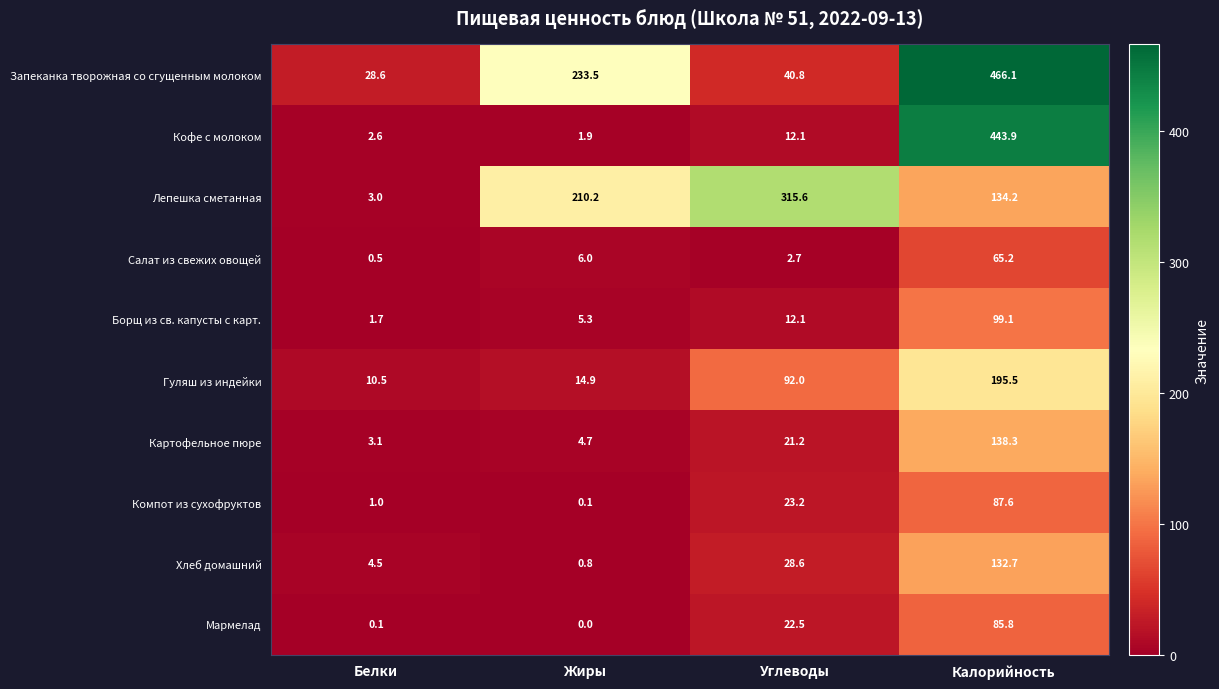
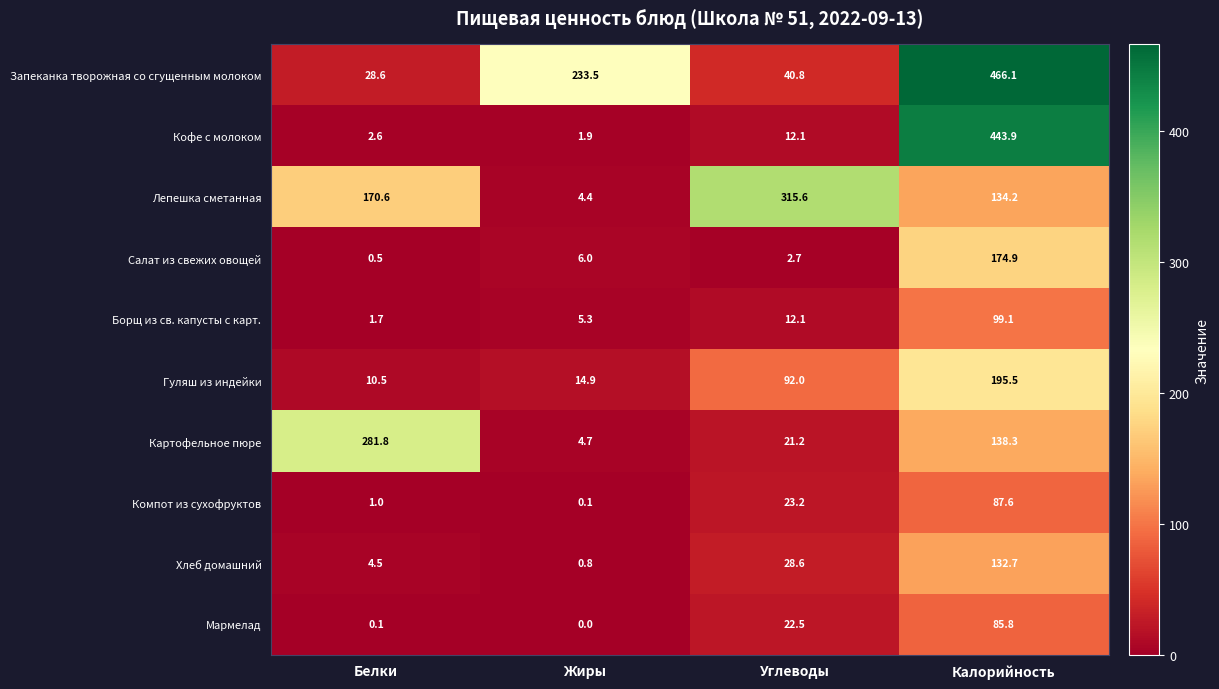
Лепешка сметанная, Белки: 3.0 -> 170.6
Лепешка сметанная, Жиры: 210.2 -> 4.4
Салат из свежих овощей, Калорийность: 65.2 -> 174.9
Картофельное пюре, Белки: 3.1 -> 281.8
